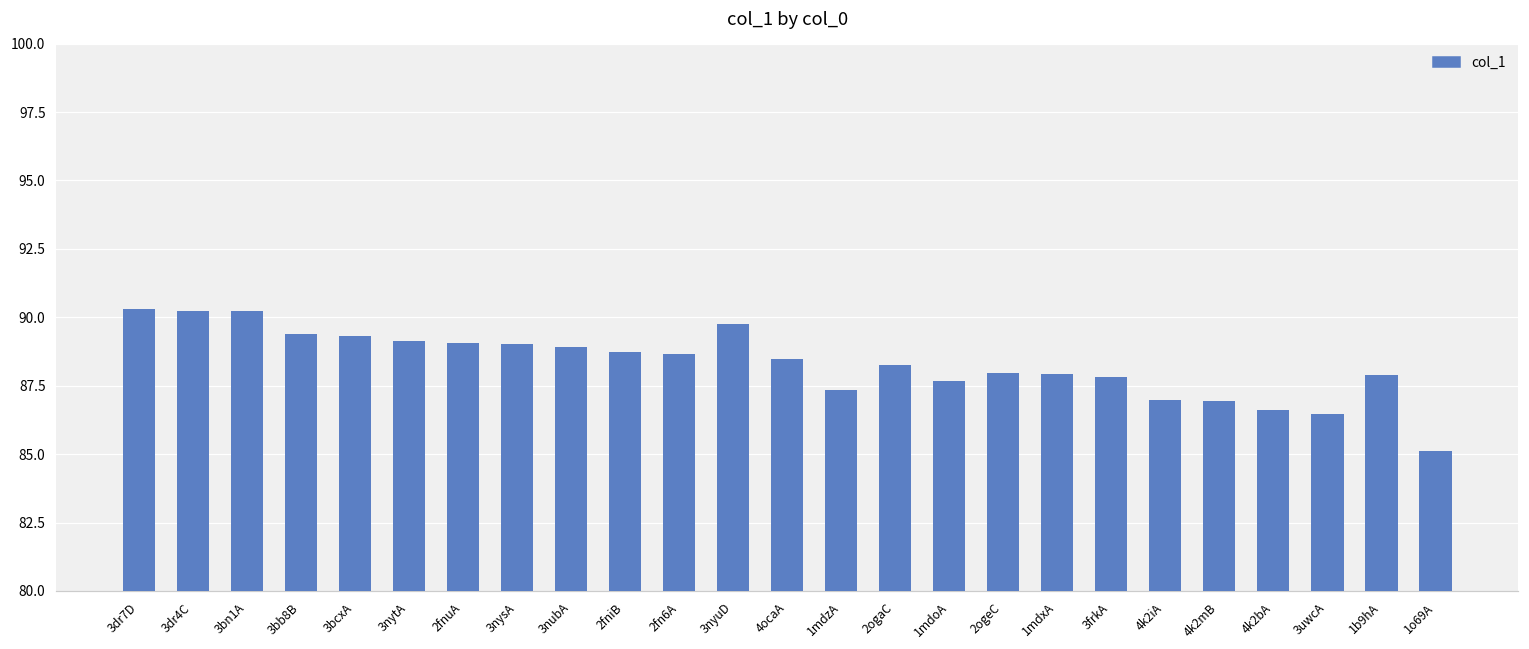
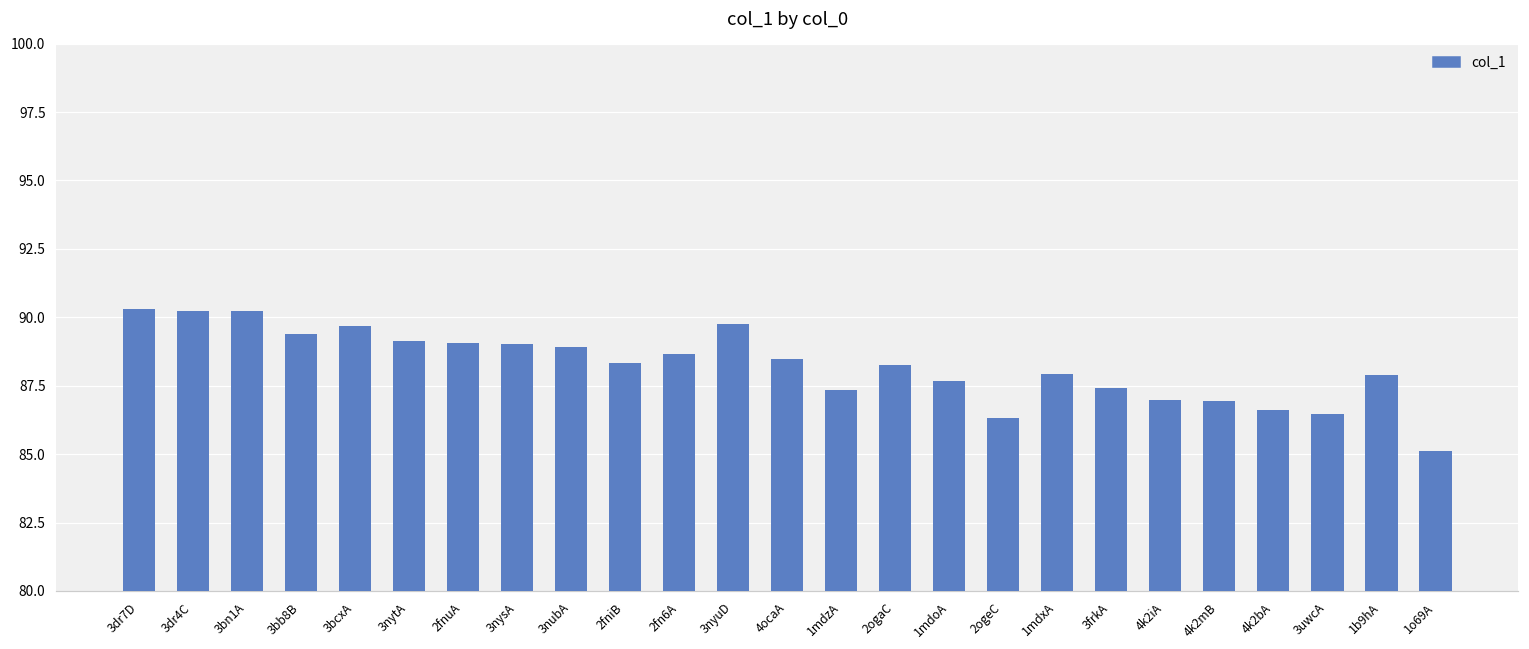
3bcxA: 89.3 -> 89.7
2fniB: 88.7 -> 88.3
2ogeC: 88.0 -> 86.3
3frkA: 87.8 -> 87.4
